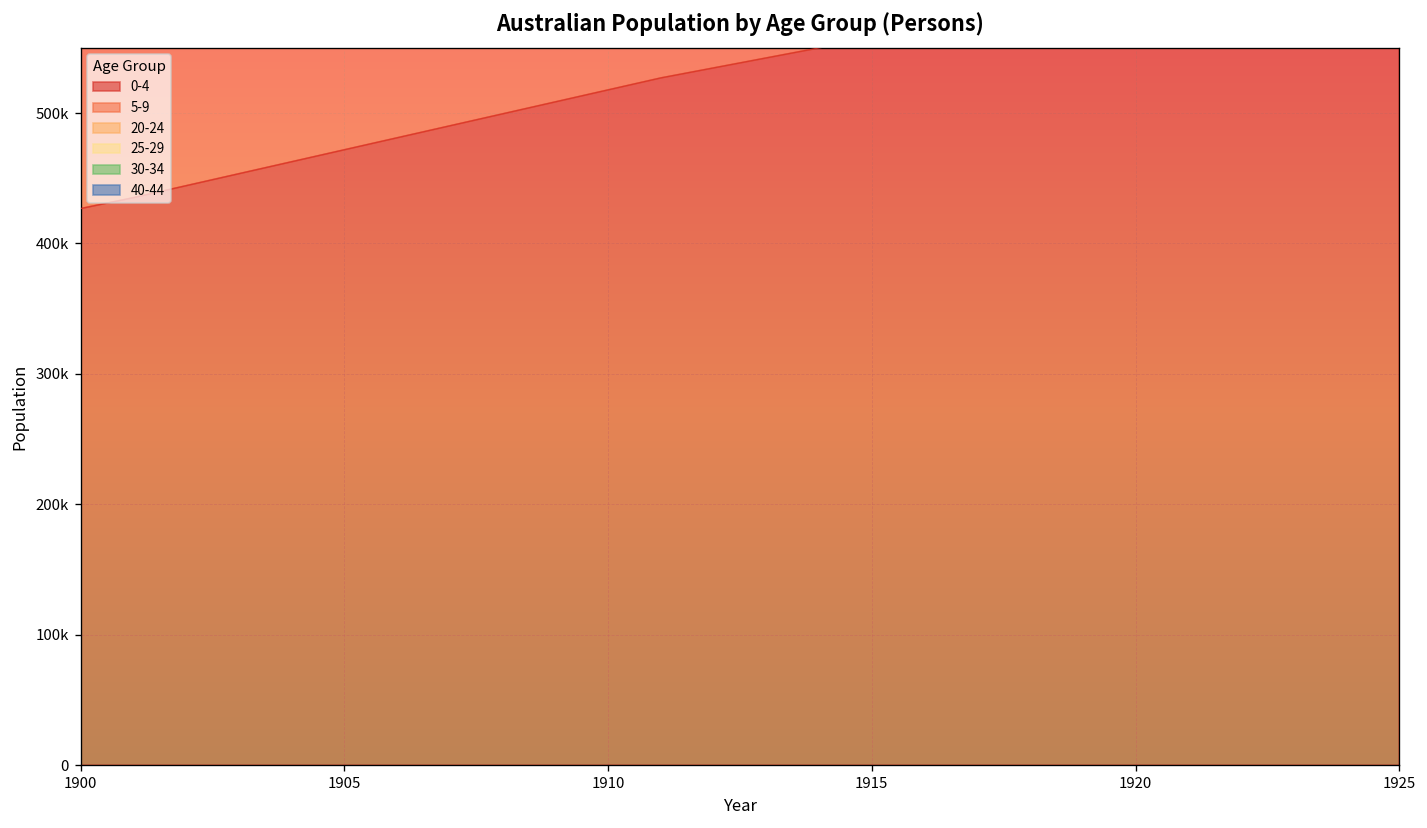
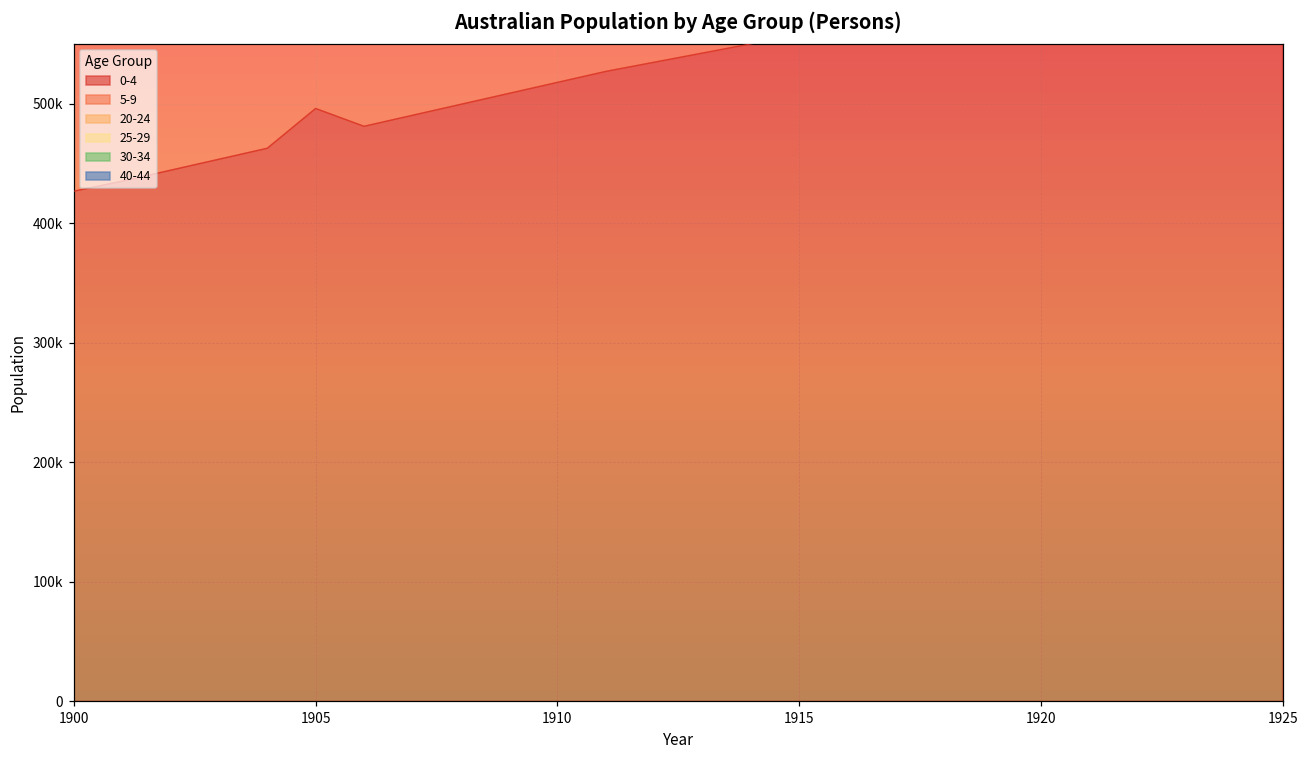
0-4, 1905: 472000 -> 496000
